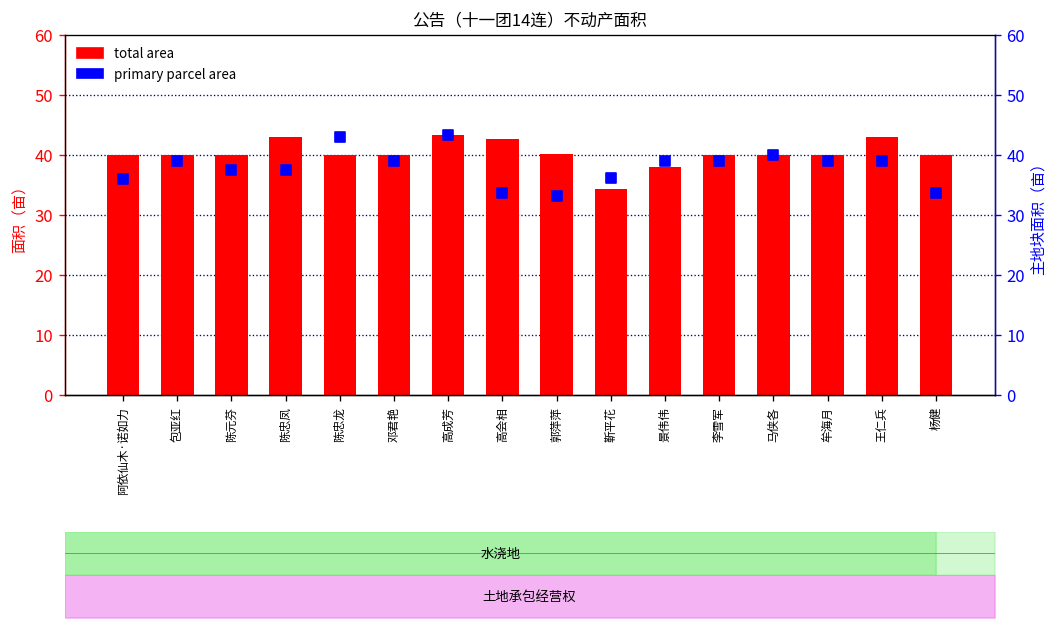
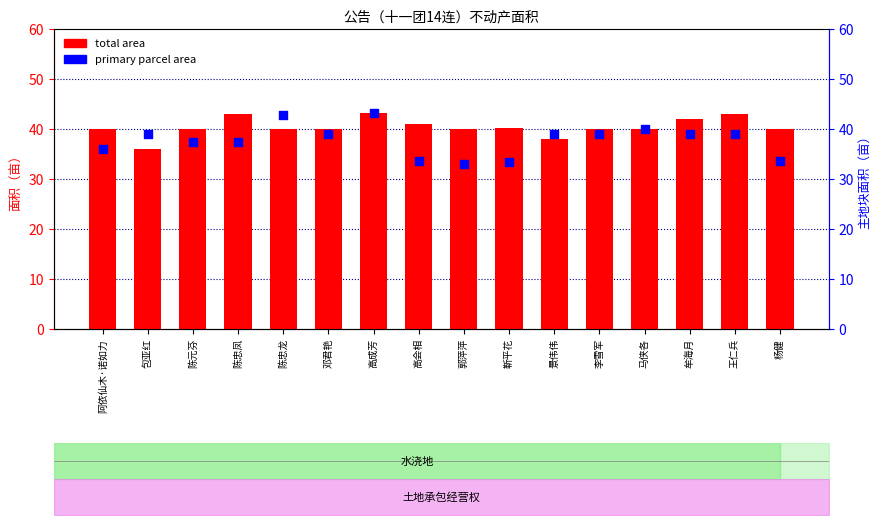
total area, 包亚红: 40 -> 36
total area, 高会相: 43 -> 41
primary parcel area, 靳平花: 36 -> 33
total area, 靳平花: 34 -> 40
total area, 牟海月: 40 -> 42
